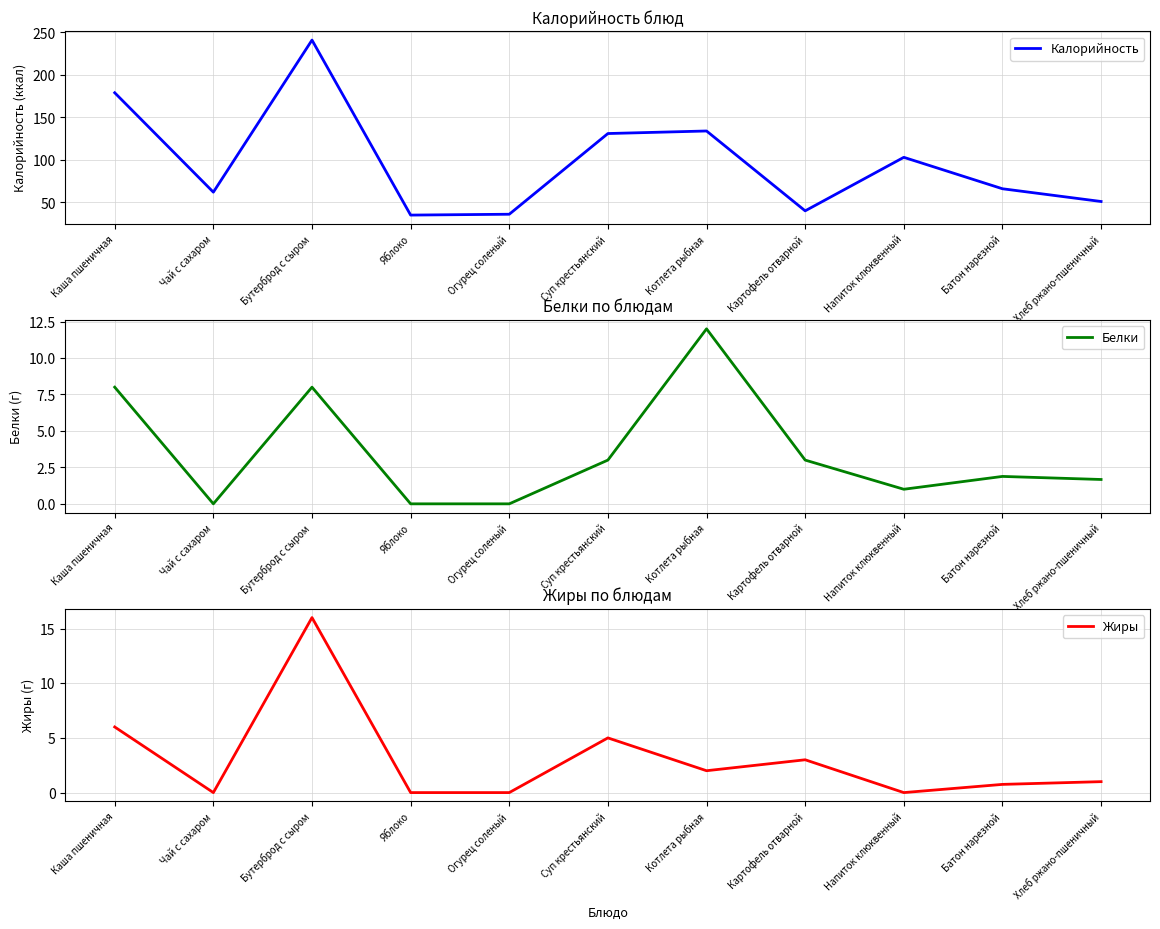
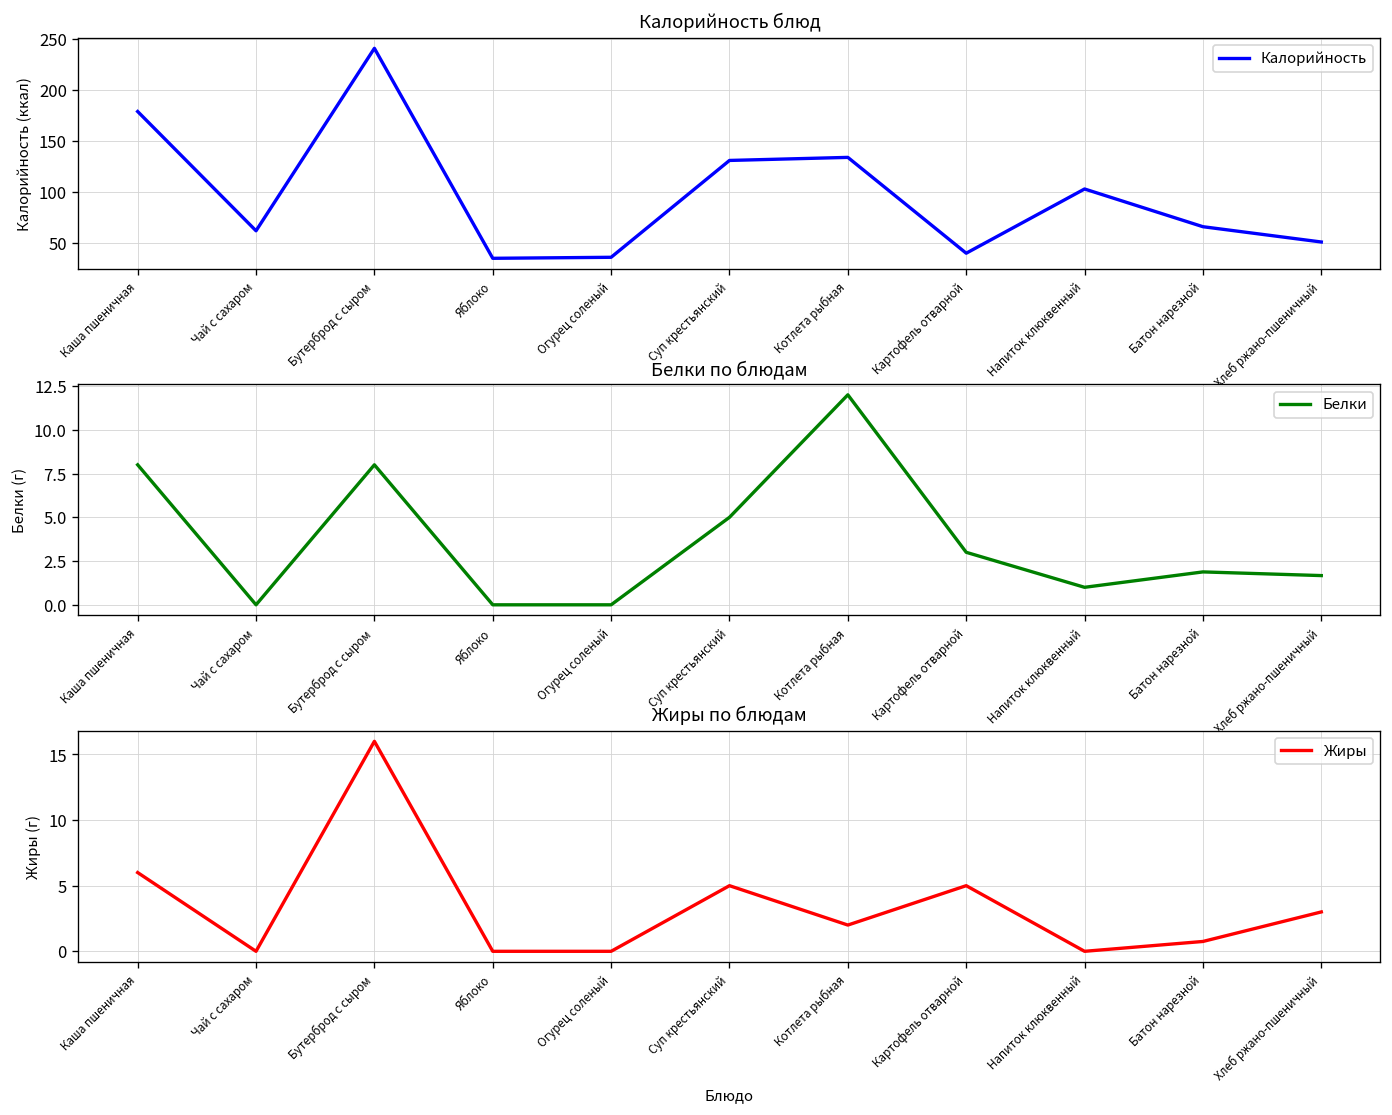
Белки по блюдам, Суп крестьянский: 3 -> 5
Жиры по блюдам, Картофель отварной: 3 -> 5
Жиры по блюдам, Хлеб ржано-пшеничный: 1 -> 3
